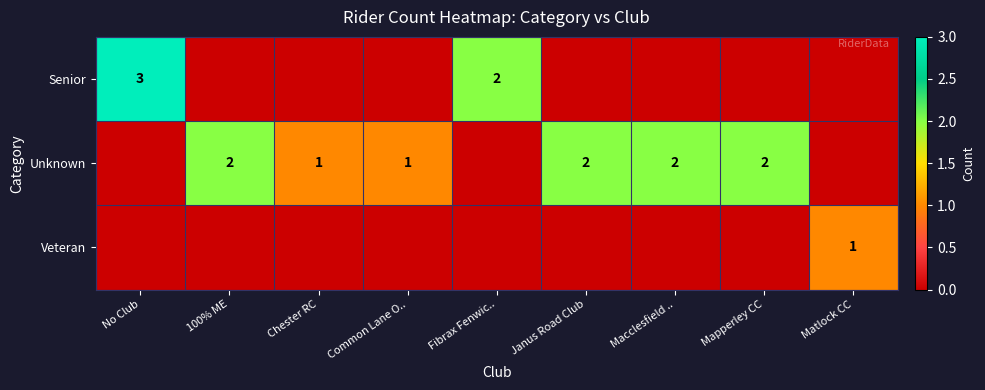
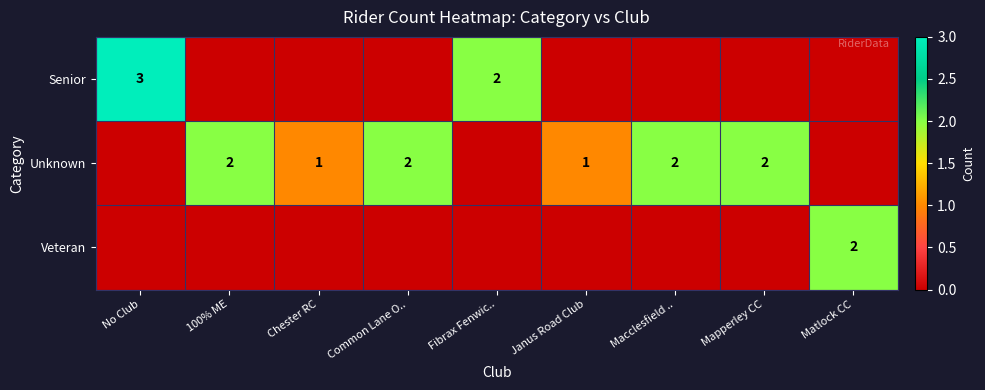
Unknown, Common Lane O..: 1 -> 2
Unknown, Janus Road Club: 2 -> 1
Veteran, Matlock CC: 1 -> 2
